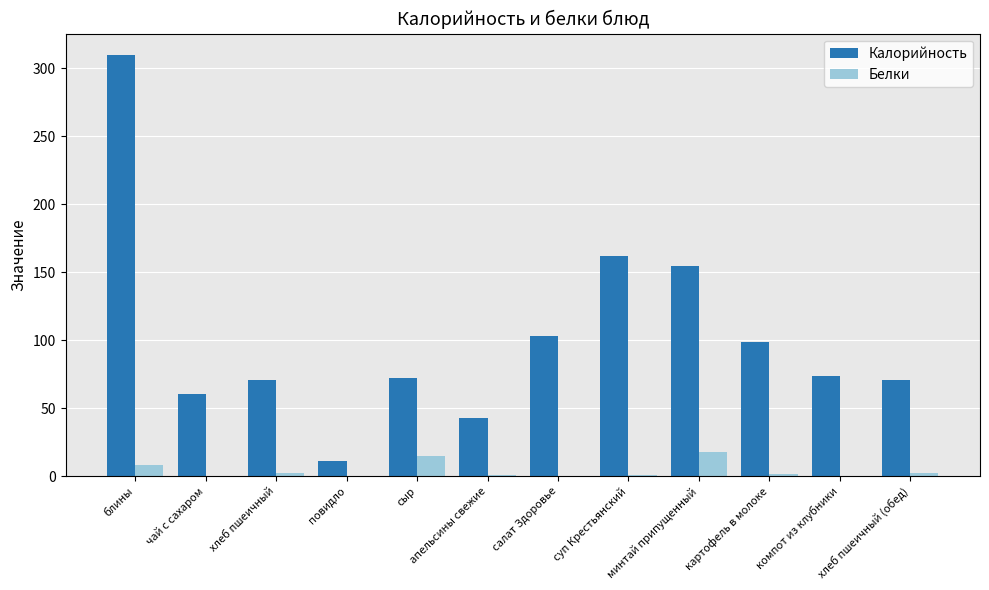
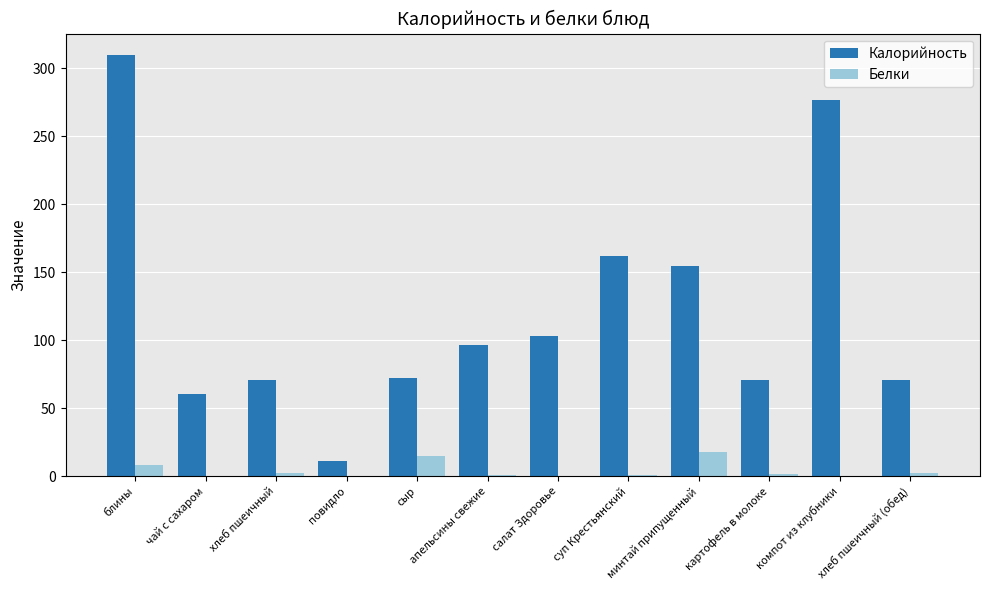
Калорийность, апельсины свежие: 43 -> 97
Калорийность, картофель в молоке: 98 -> 71
Калорийность, компот из клубники: 74 -> 277
